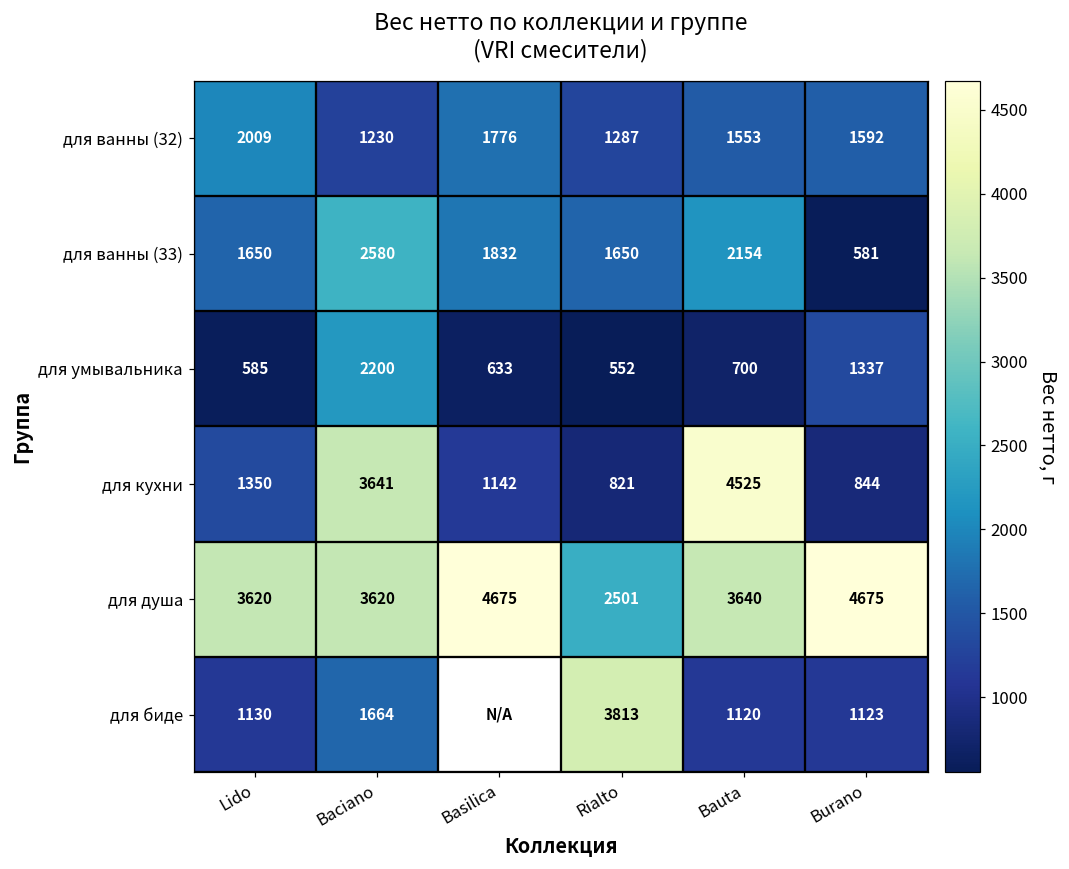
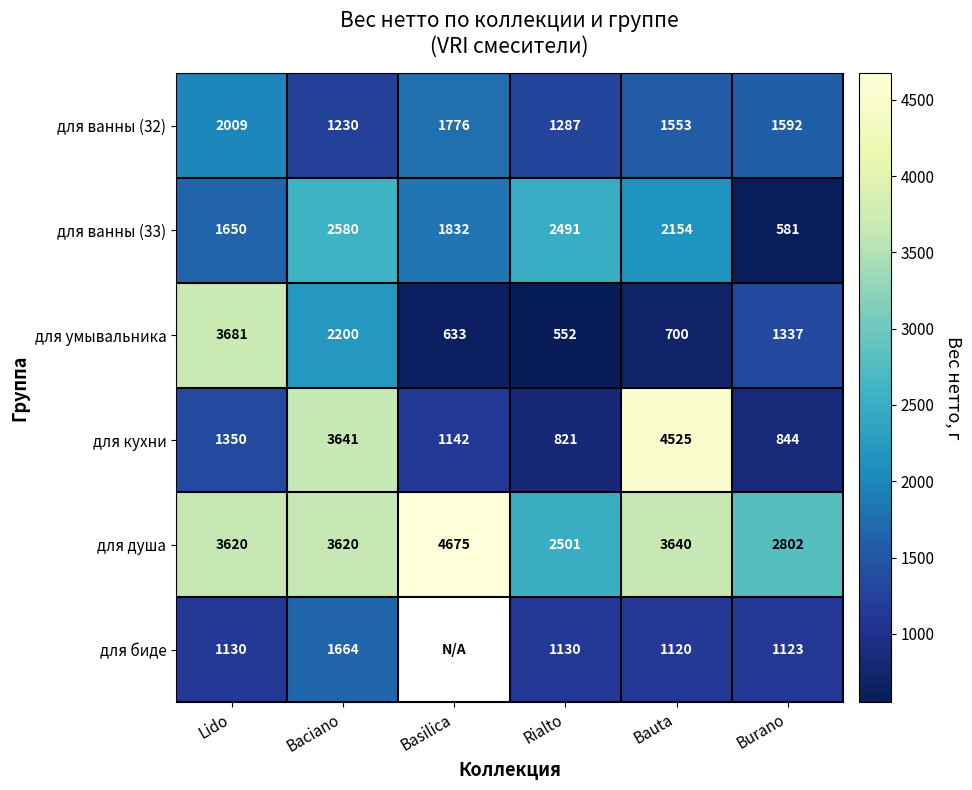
для ванны (33), Rialto: 1650 -> 2491
для умывальника, Lido: 585 -> 3681
для душа, Burano: 4675 -> 2802
для биде, Rialto: 3813 -> 1130
